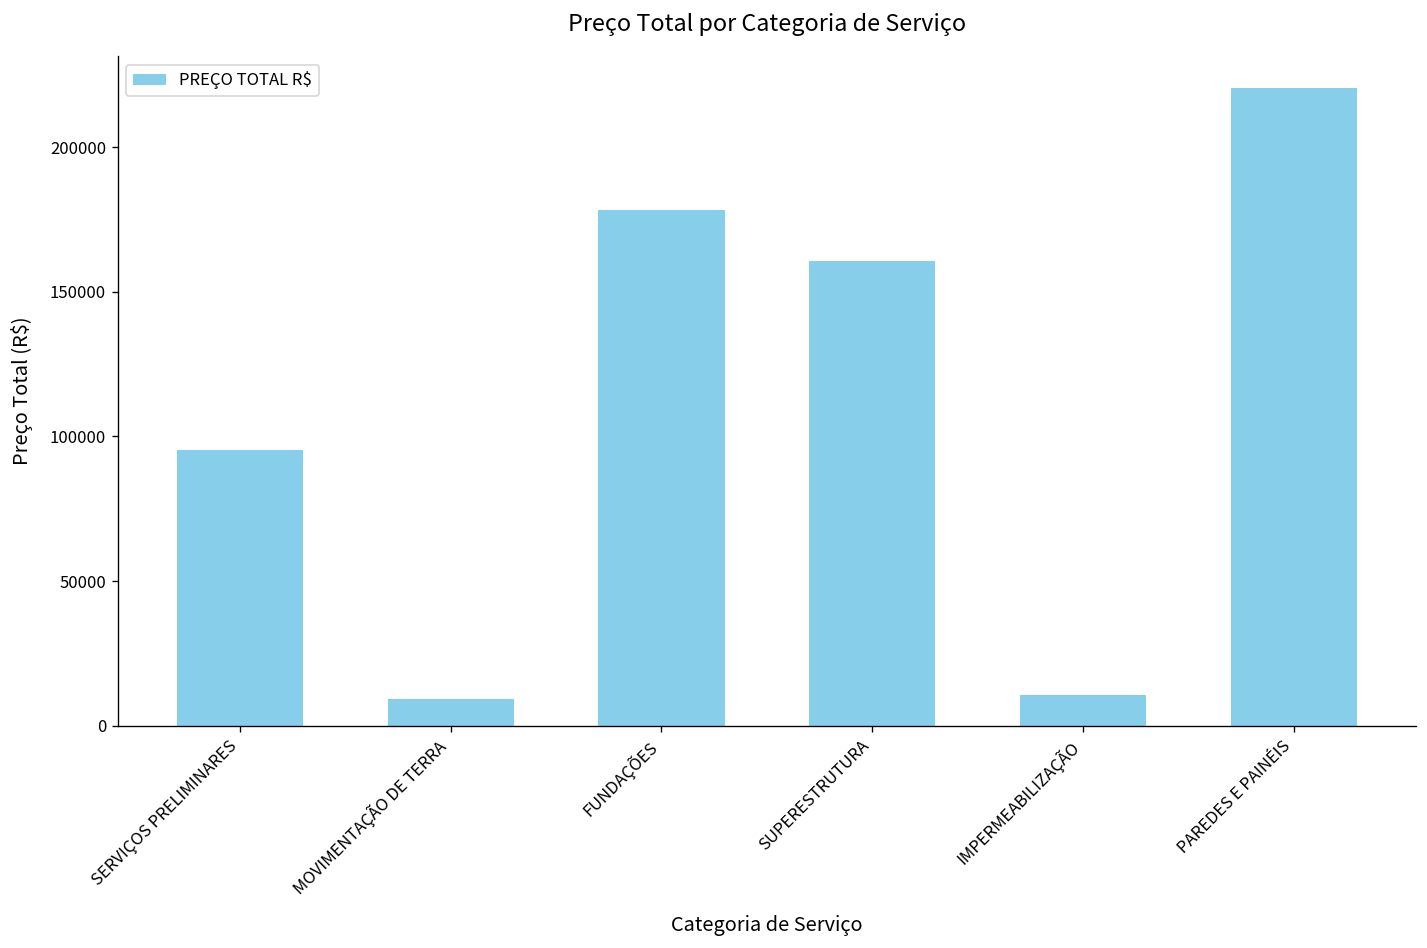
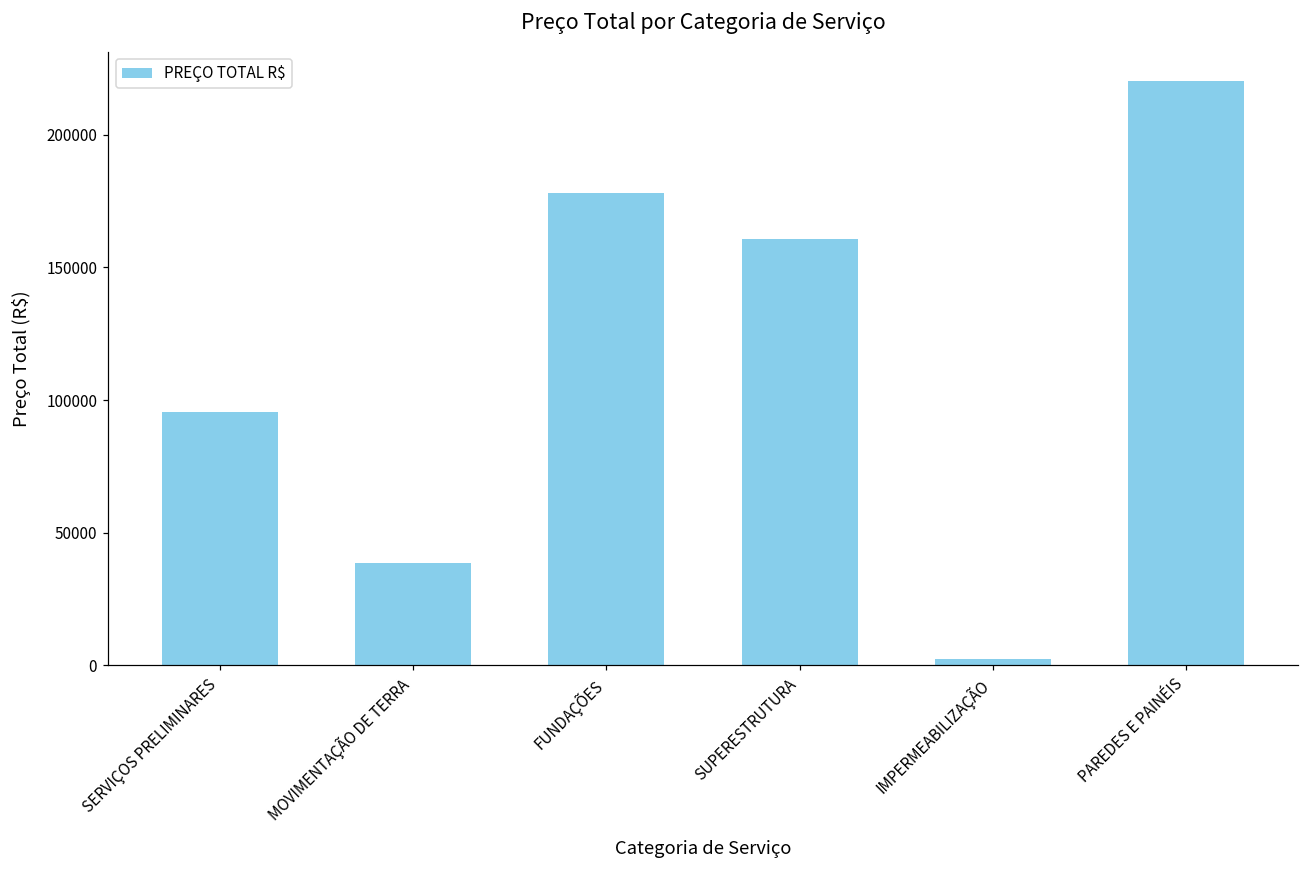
MOVIMENTAÇÃO DE TERRA: 9000 -> 39000
IMPERMEABILIZAÇÃO: 11000 -> 2000
